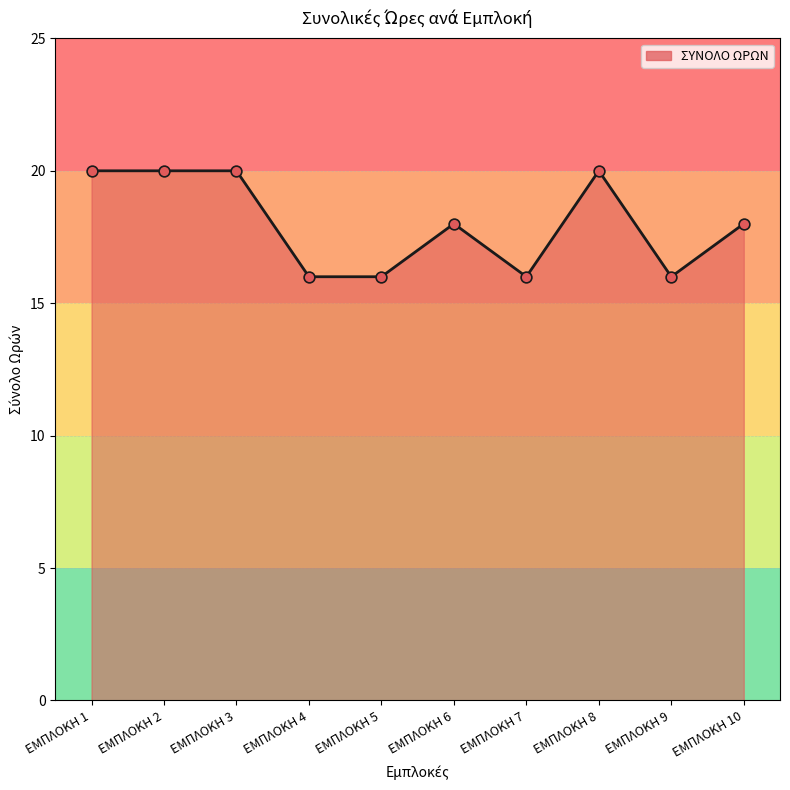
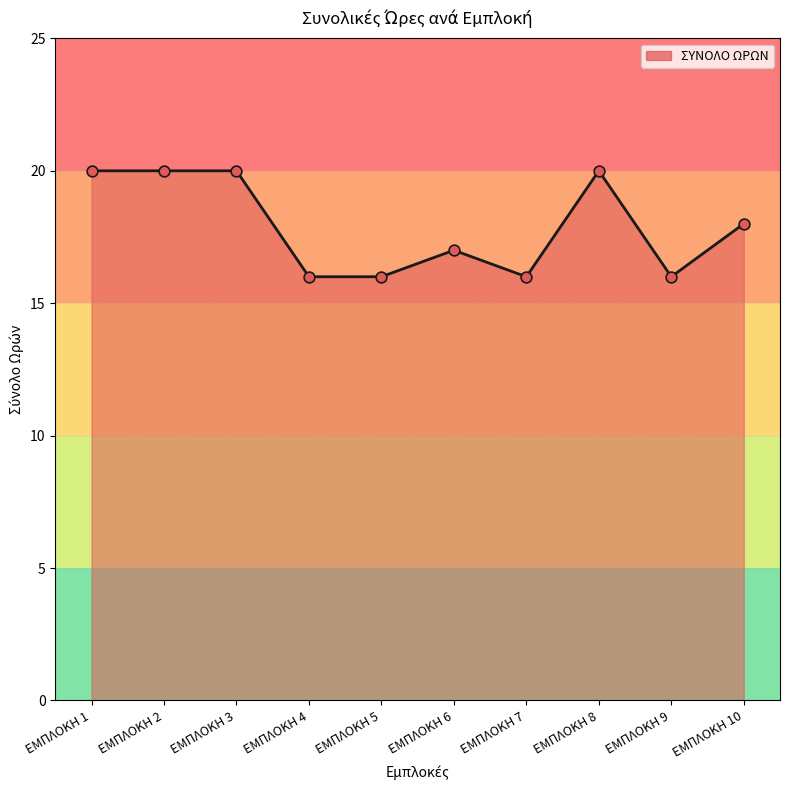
ΕΜΠΛΟΚΗ 6: 18 -> 17
